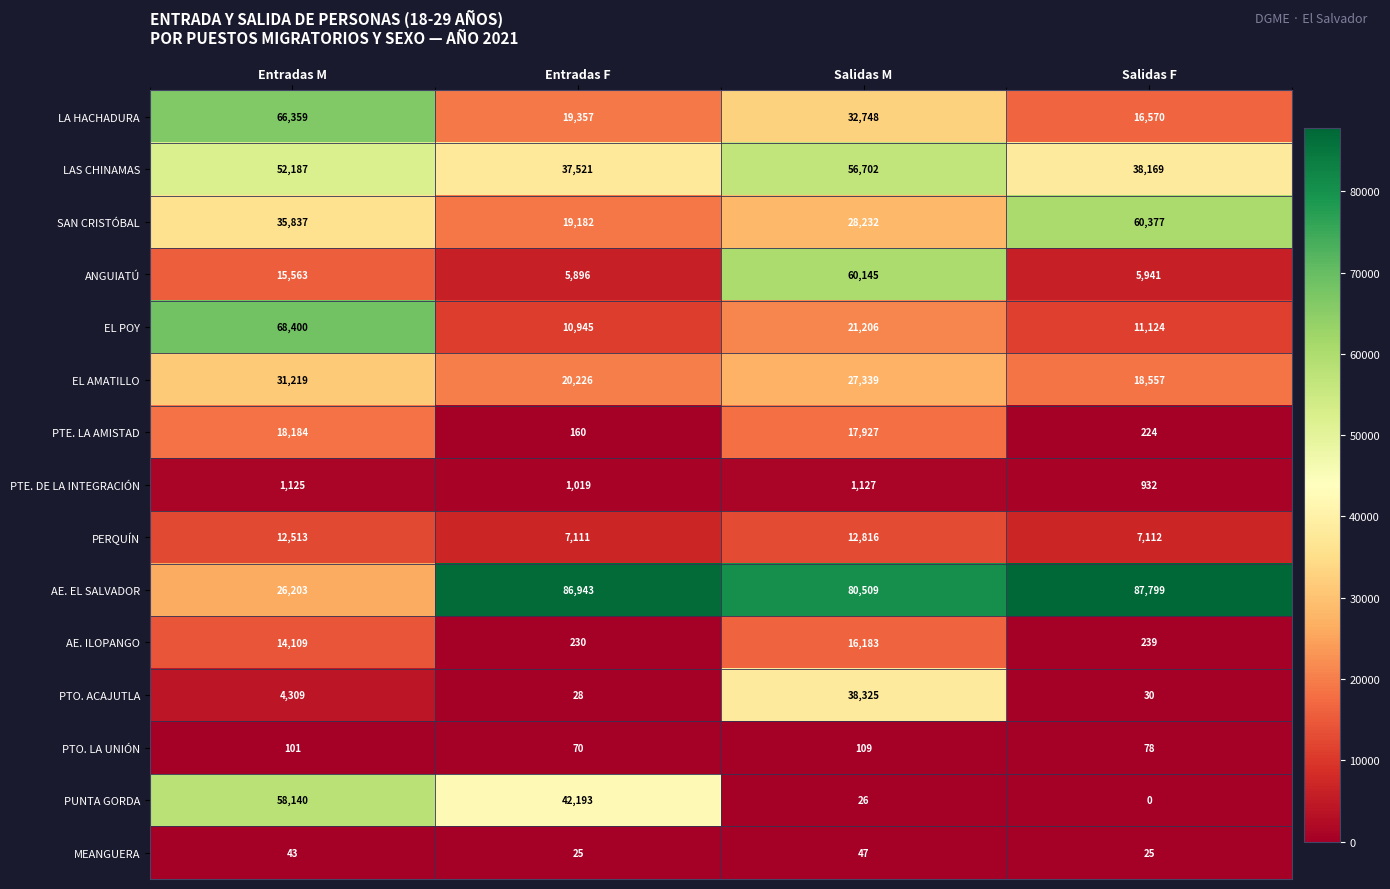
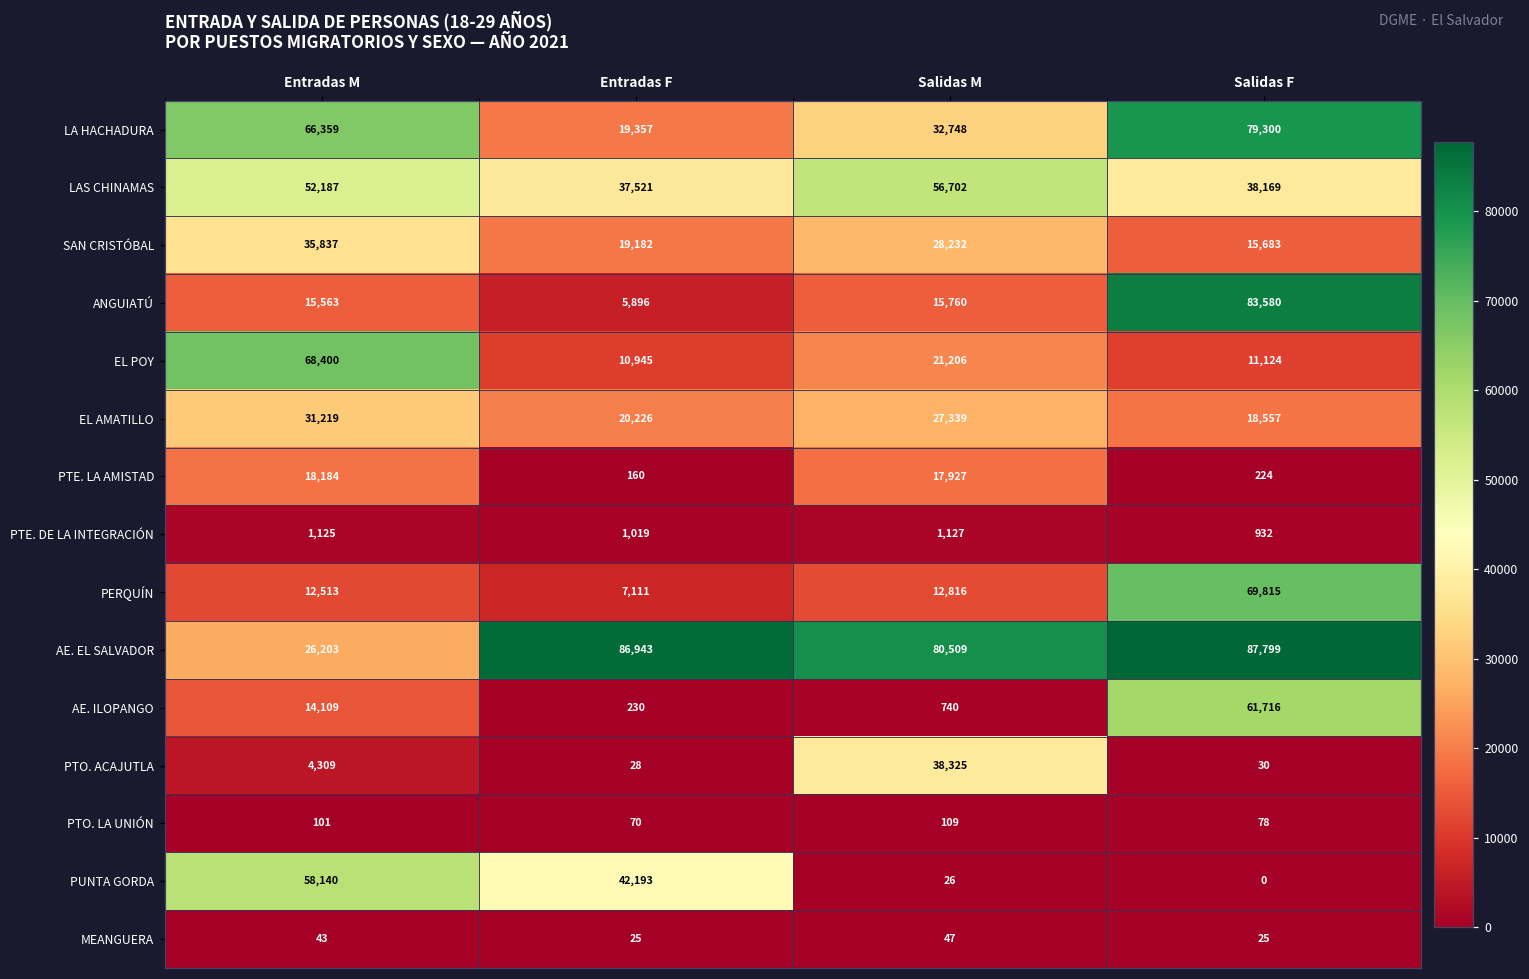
LA HACHADURA, Salidas F: 16,570 -> 79,300
SAN CRISTÓBAL, Salidas F: 60,377 -> 15,683
ANGUIATÚ, Salidas M: 60,145 -> 15,760
ANGUIATÚ, Salidas F: 5,941 -> 83,580
PERQUÍN, Salidas F: 7,112 -> 69,815
AE. ILOPANGO, Salidas M: 16,183 -> 740
AE. ILOPANGO, Salidas F: 239 -> 61,716
